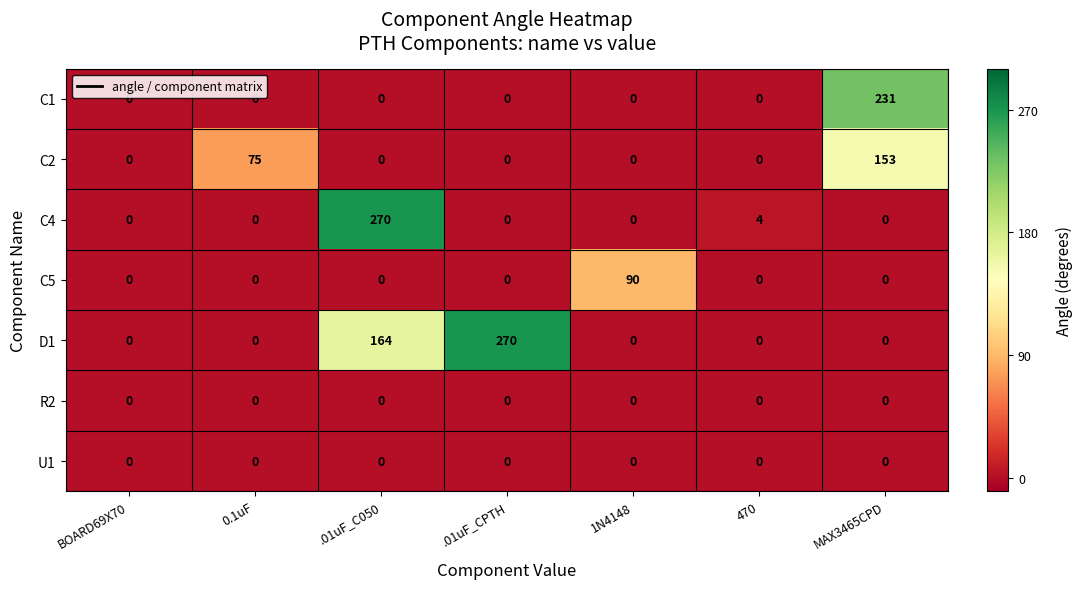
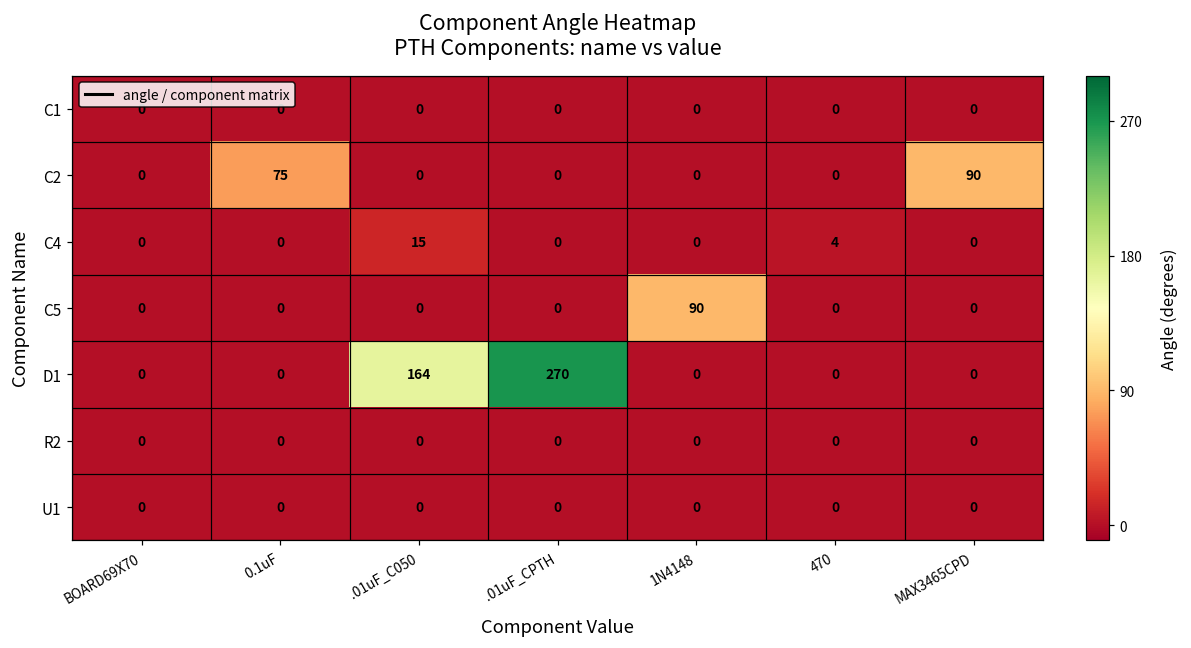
C1, MAX3465CPD: 231 -> 0
C2, MAX3465CPD: 153 -> 90
C4, .01uF_C050: 270 -> 15
